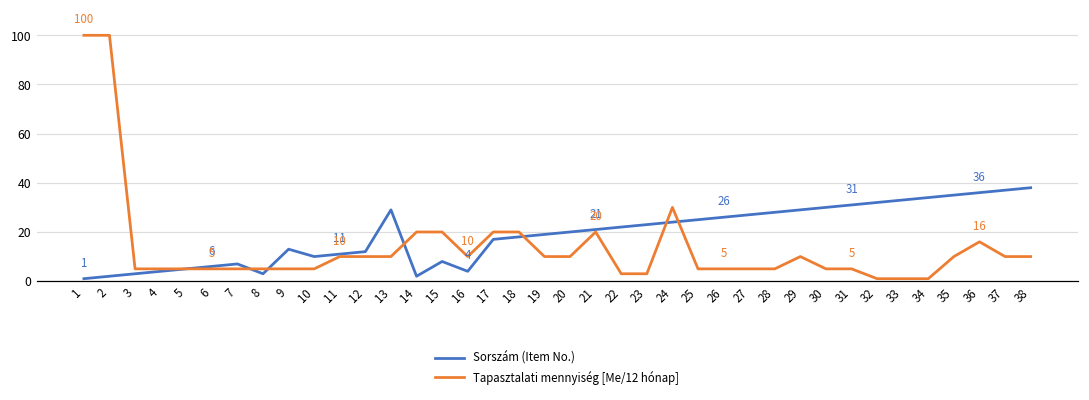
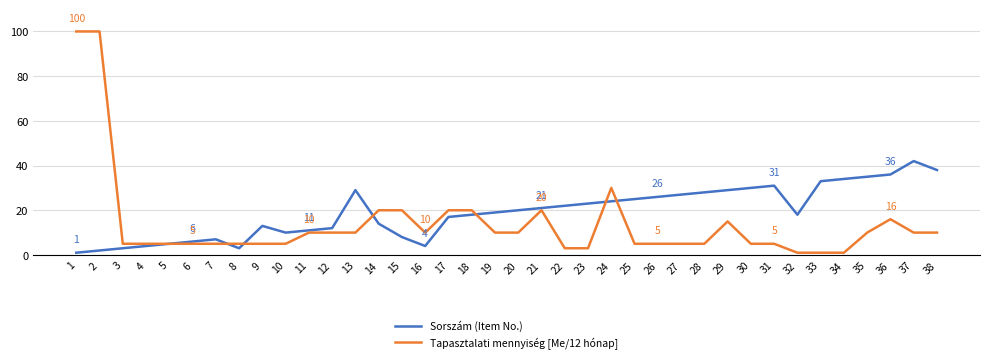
Sorszám (Item No.), 14: 2 -> 14
Tapasztalati mennyiség [Me/12 hónap], 29: 10 -> 15
Sorszám (Item No.), 32: 32 -> 18
Sorszám (Item No.), 37: 37 -> 42
